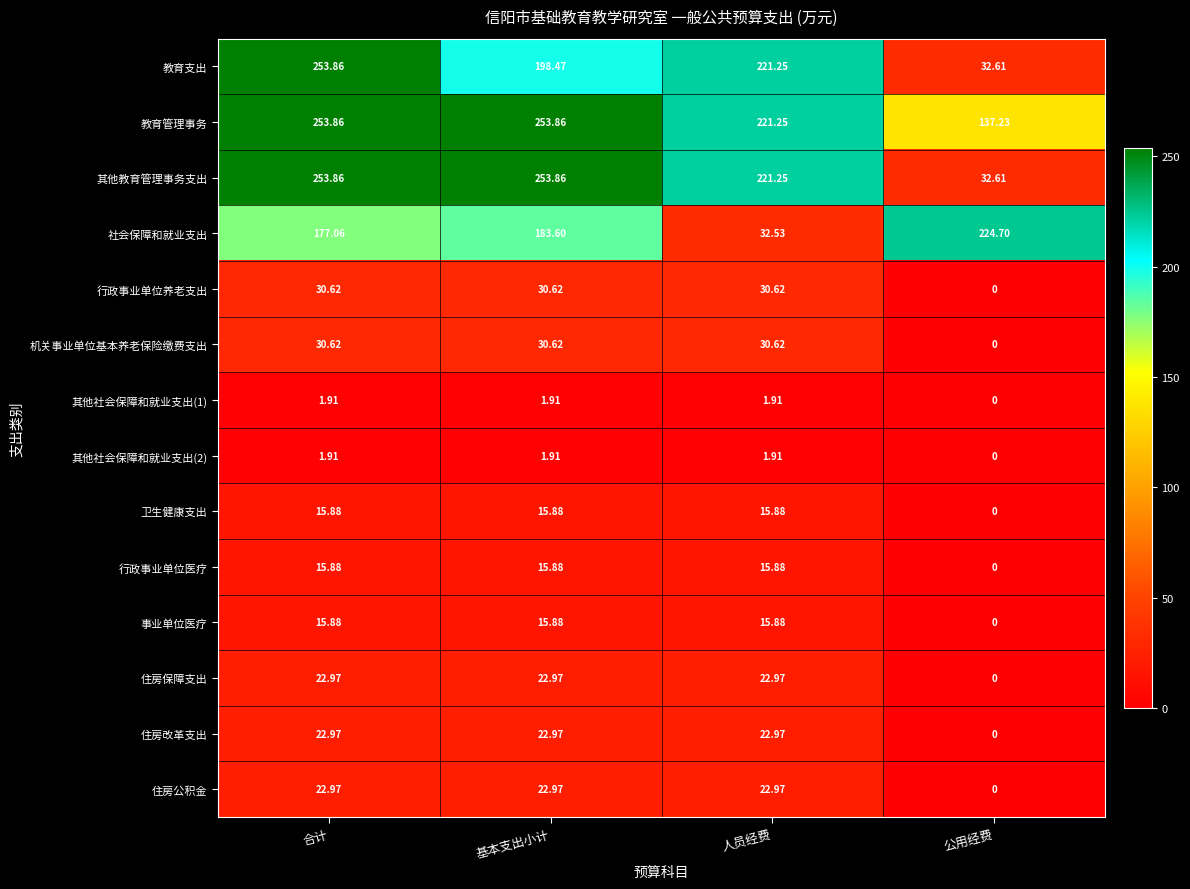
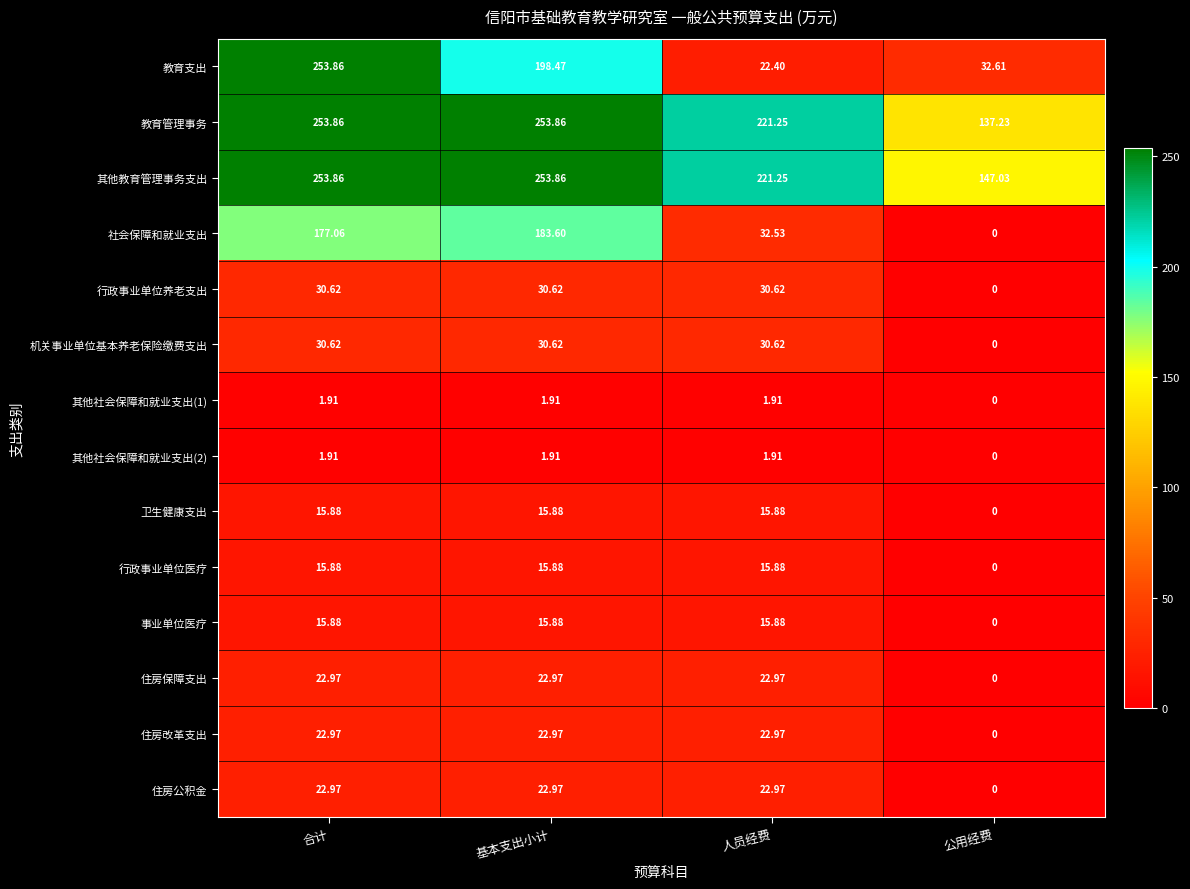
教育支出, 人员经费: 221.25 -> 22.40
其他教育管理事务支出, 公用经费: 32.61 -> 147.03
社会保障和就业支出, 公用经费: 224.70 -> 0
